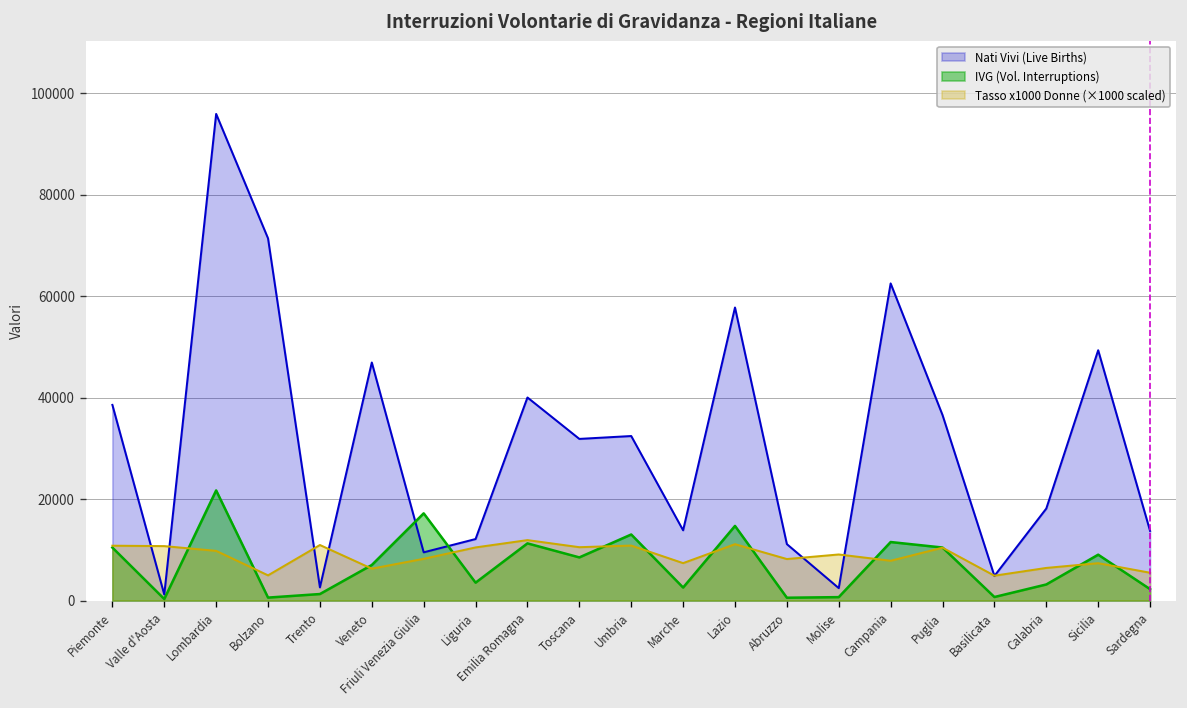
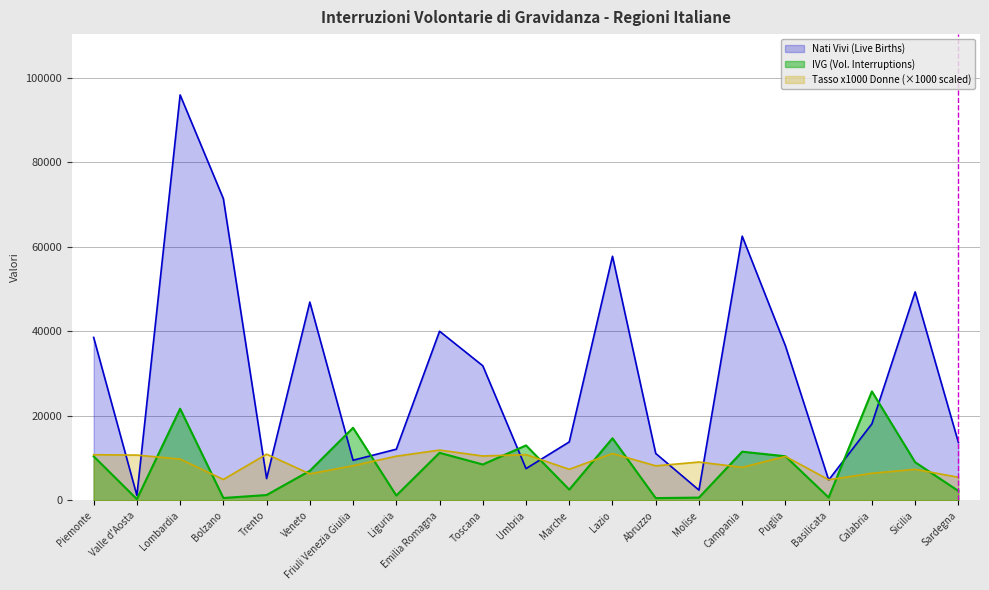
Nati Vivi (Live Births), Trento: 3000 -> 5000
IVG (Vol. Interruptions), Liguria: 4000 -> 1000
Nati Vivi (Live Births), Umbria: 32000 -> 8000
IVG (Vol. Interruptions), Calabria: 3000 -> 26000
